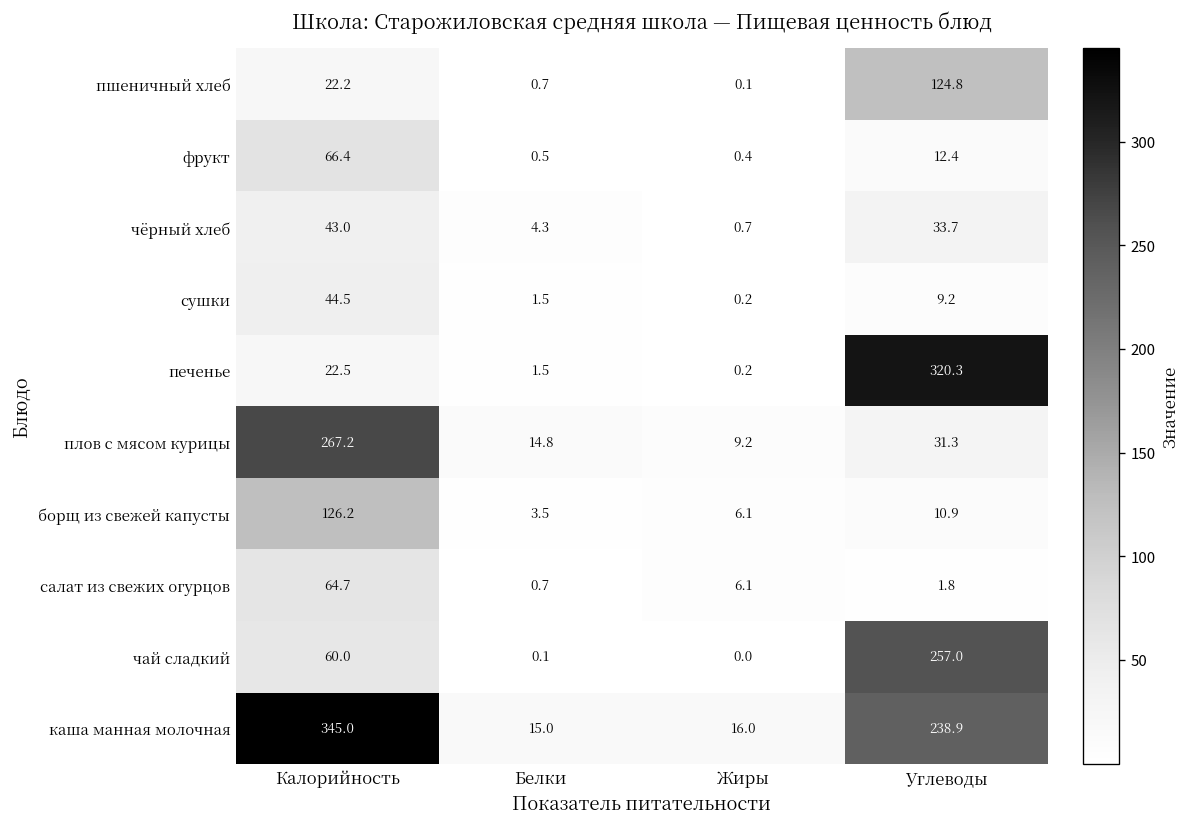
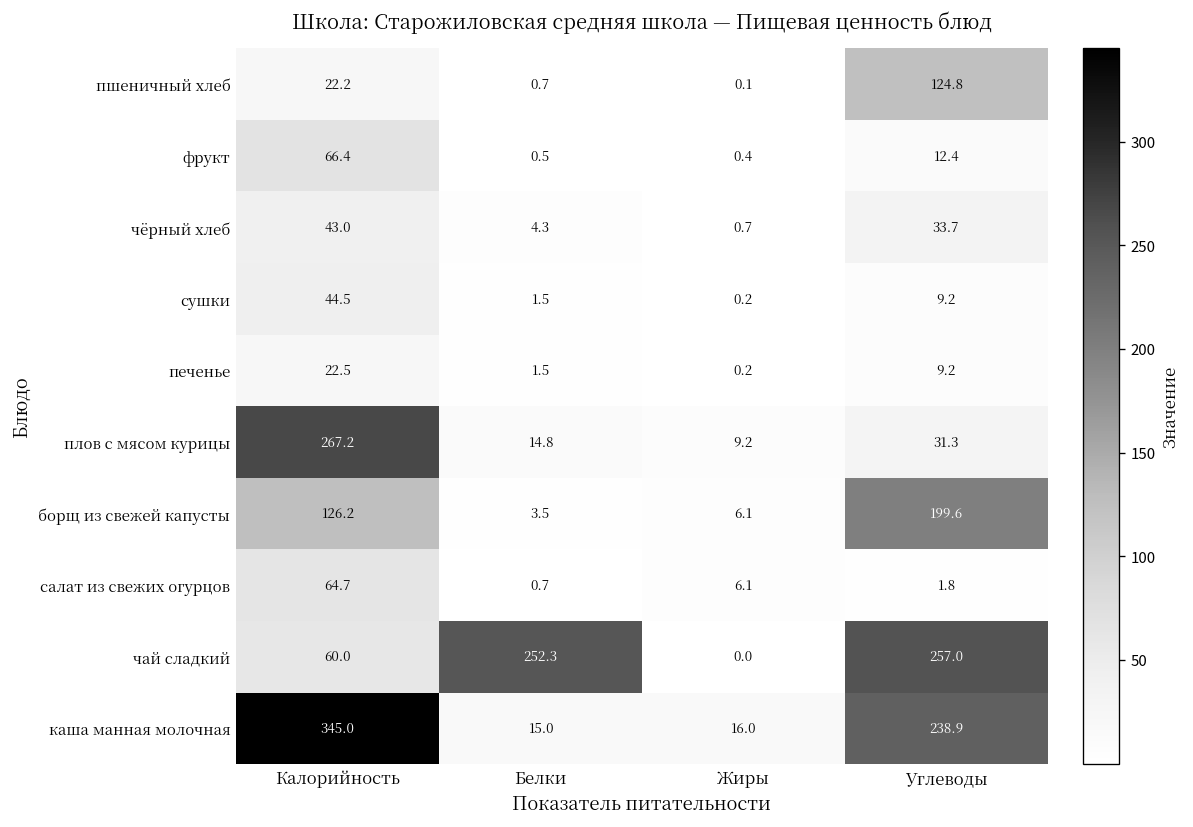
печенье, Углеводы: 320.3 -> 9.2
борщ из свежей капусты, Углеводы: 10.9 -> 199.6
чай сладкий, Белки: 0.1 -> 252.3
